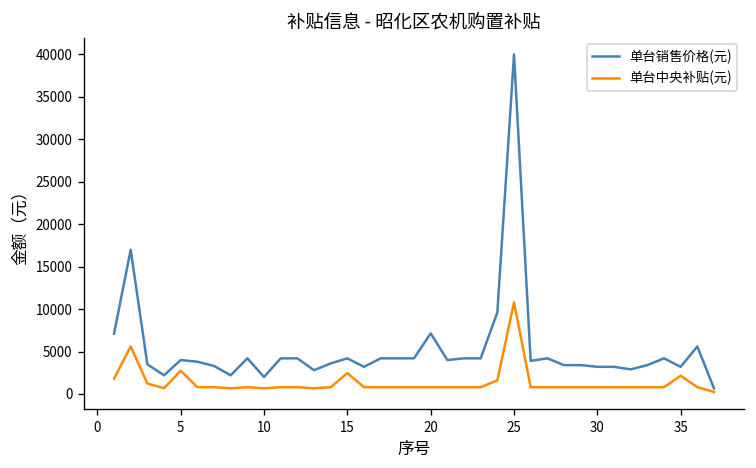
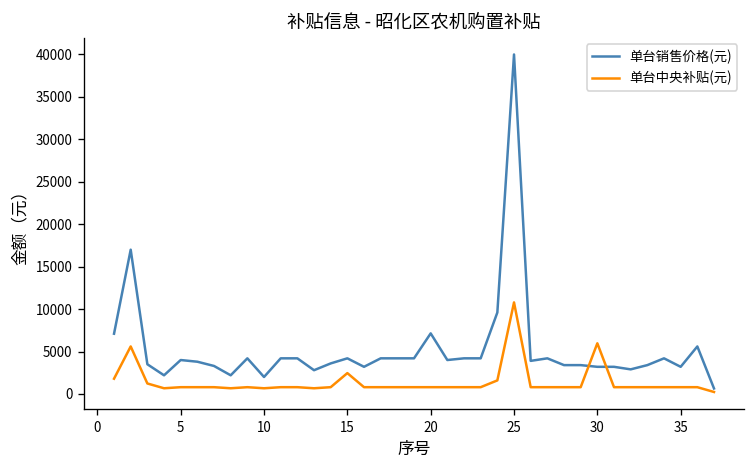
单台中央补贴(元), 5: 3000 -> 1000
单台中央补贴(元), 30: 1000 -> 6000
单台中央补贴(元), 35: 2000 -> 1000
